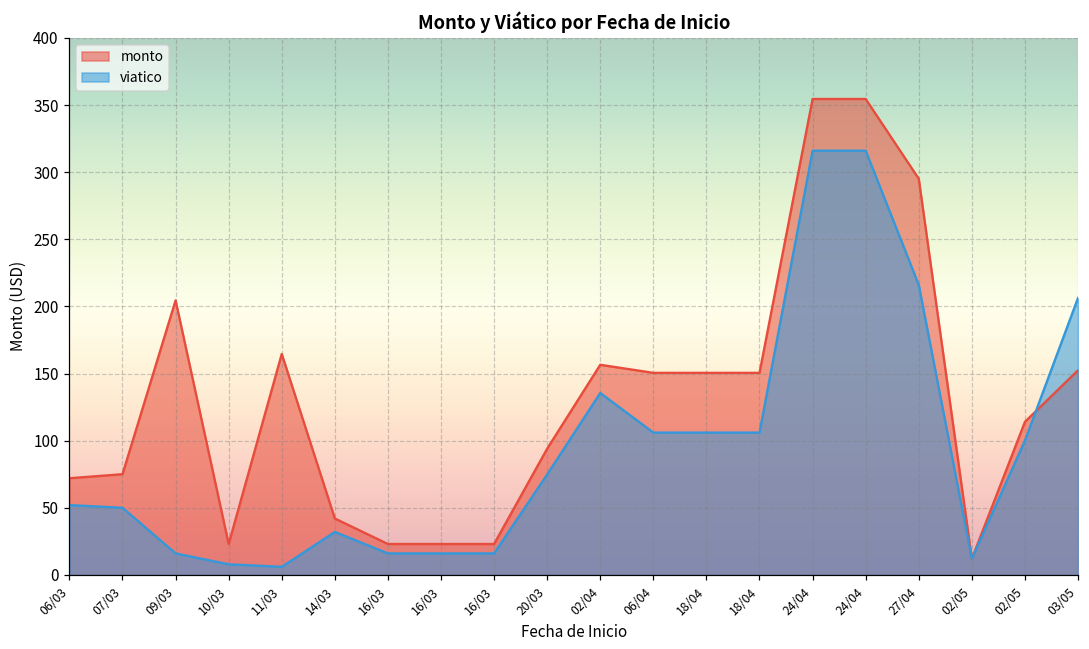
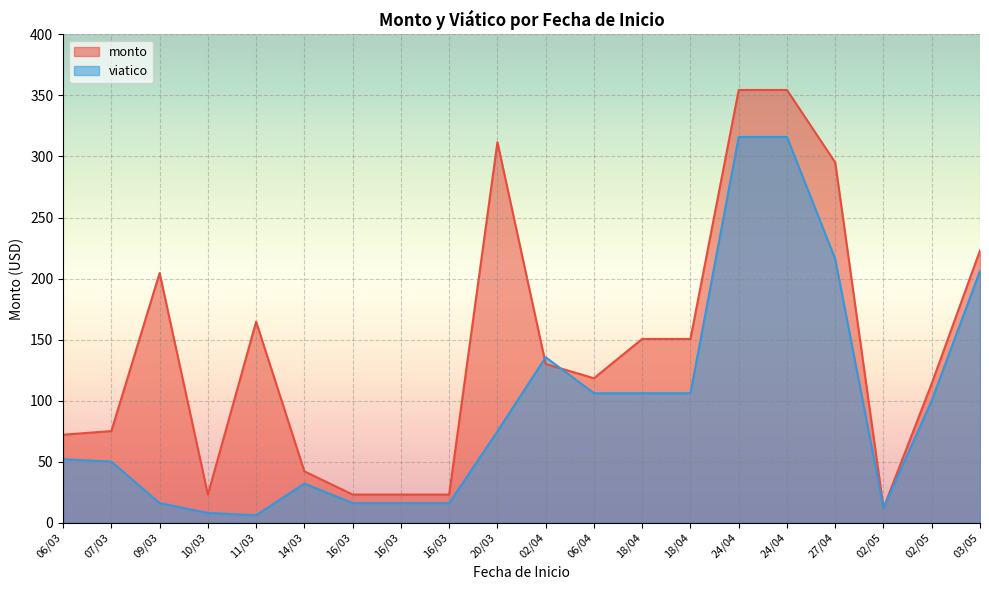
monto, 20/03: 94 -> 312
monto, 02/04: 157 -> 130
monto, 06/04: 151 -> 118
monto, 03/05: 152 -> 223
